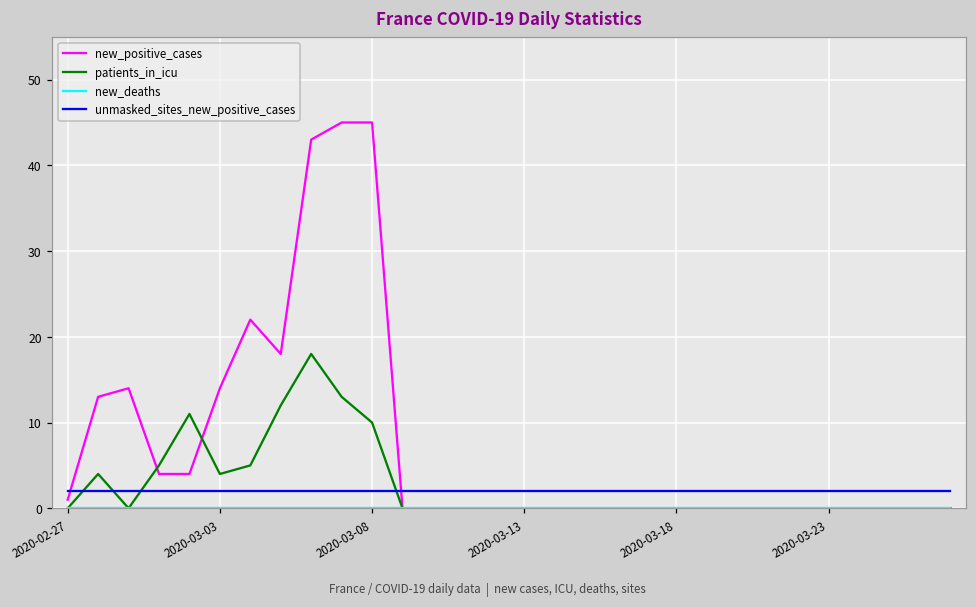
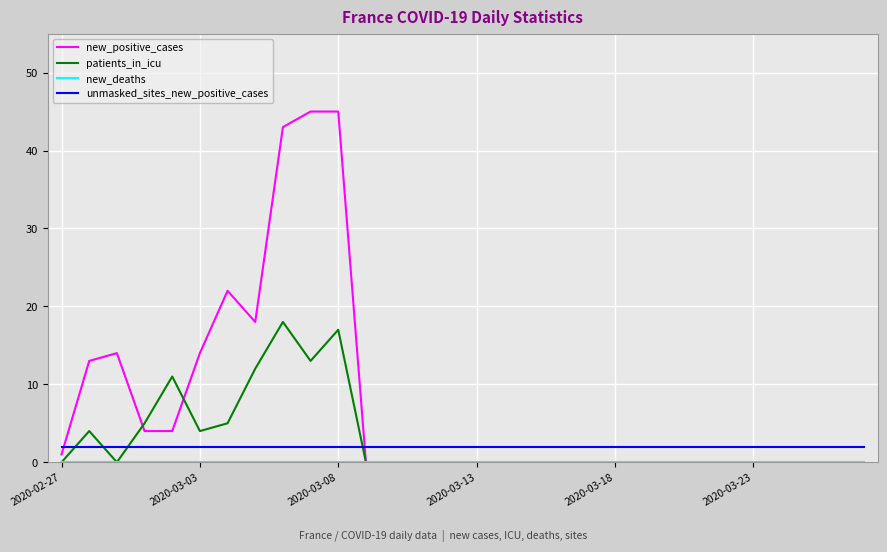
patients_in_icu, 2020-03-08: 10 -> 17
